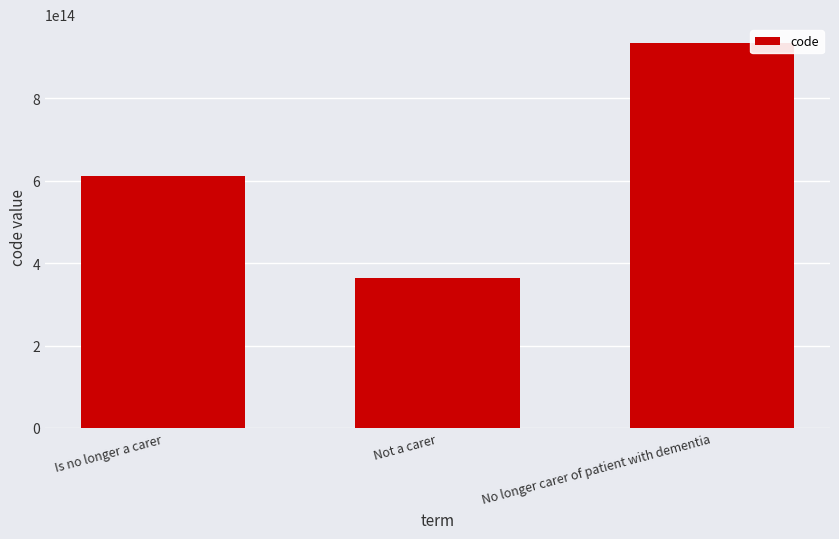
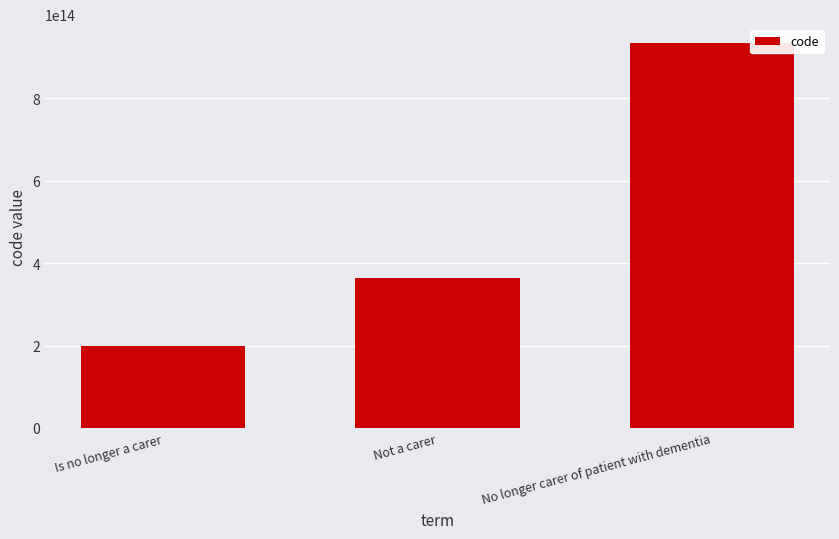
Is no longer a carer: 610000000000000 -> 200000000000000
